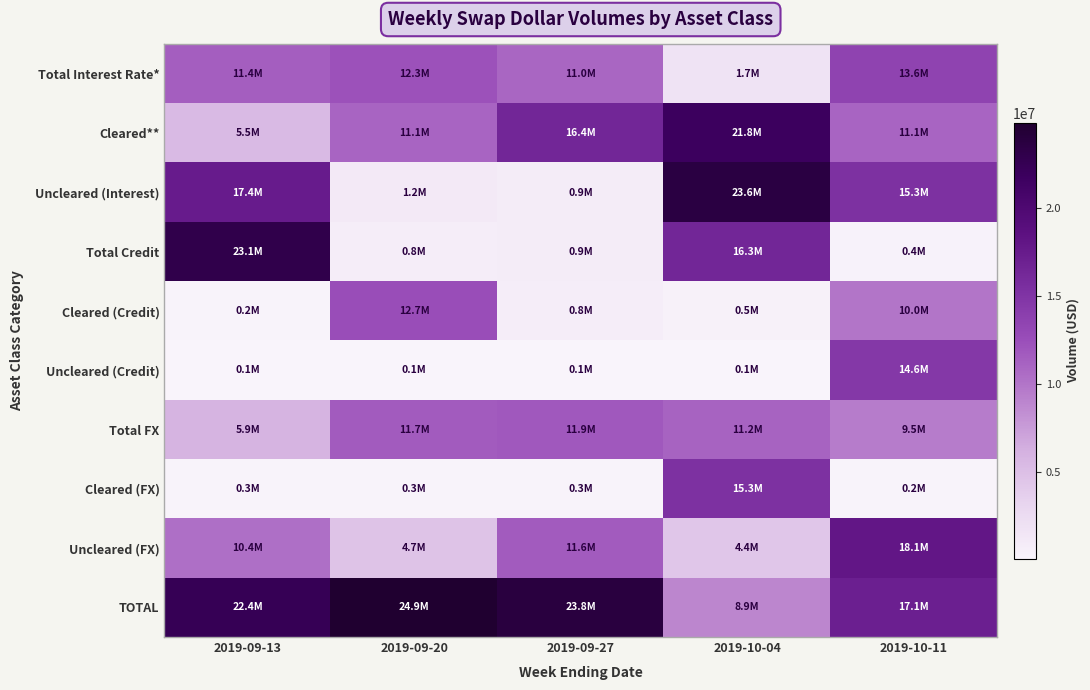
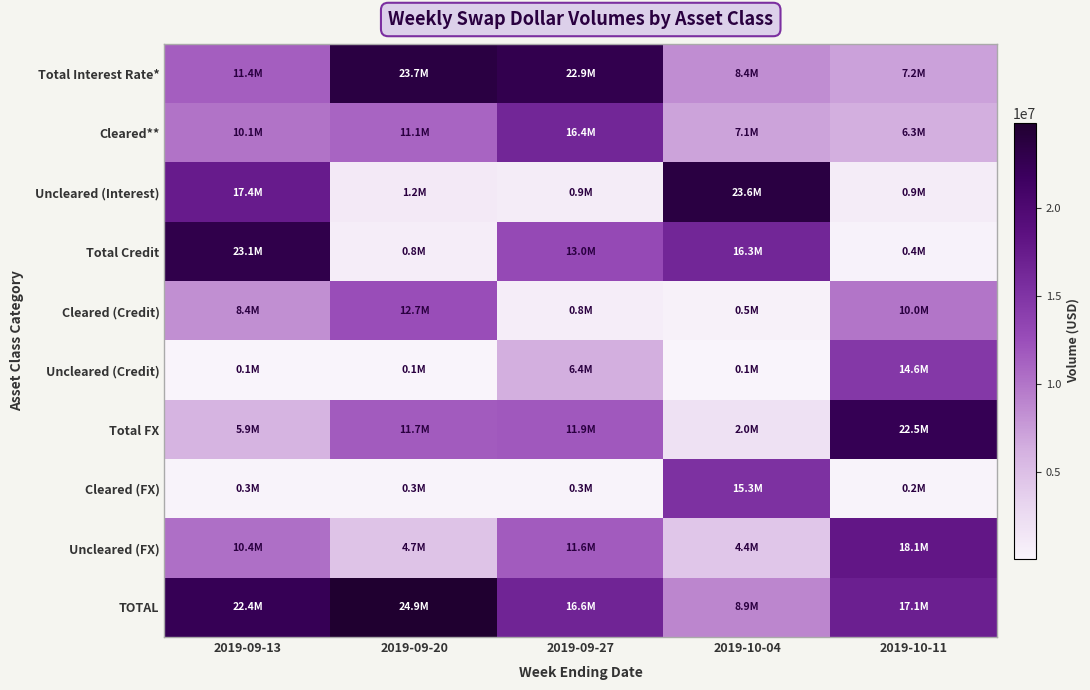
Total Interest Rate*, 2019-09-20: 12.3M -> 23.7M
Total Interest Rate*, 2019-09-27: 11.0M -> 22.9M
Total Interest Rate*, 2019-10-04: 1.7M -> 8.4M
Total Interest Rate*, 2019-10-11: 13.6M -> 7.2M
Cleared**, 2019-09-13: 5.5M -> 10.1M
Cleared**, 2019-10-04: 21.8M -> 7.1M
Cleared**, 2019-10-11: 11.1M -> 6.3M
Uncleared (Interest), 2019-10-11: 15.3M -> 0.9M
Total Credit, 2019-09-27: 0.9M -> 13.0M
Cleared (Credit), 2019-09-13: 0.2M -> 8.4M
Uncleared (Credit), 2019-09-27: 0.1M -> 6.4M
Total FX, 2019-10-04: 11.2M -> 2.0M
Total FX, 2019-10-11: 9.5M -> 22.5M
TOTAL, 2019-09-27: 23.8M -> 16.6M
